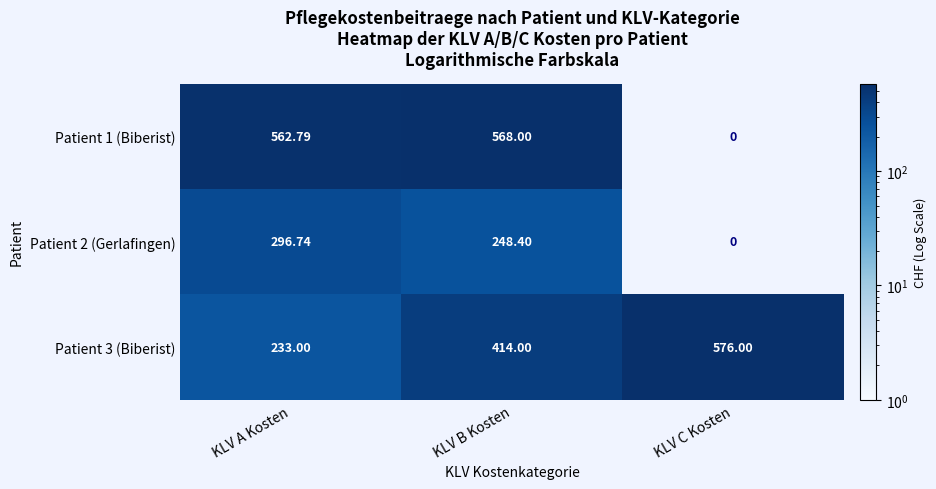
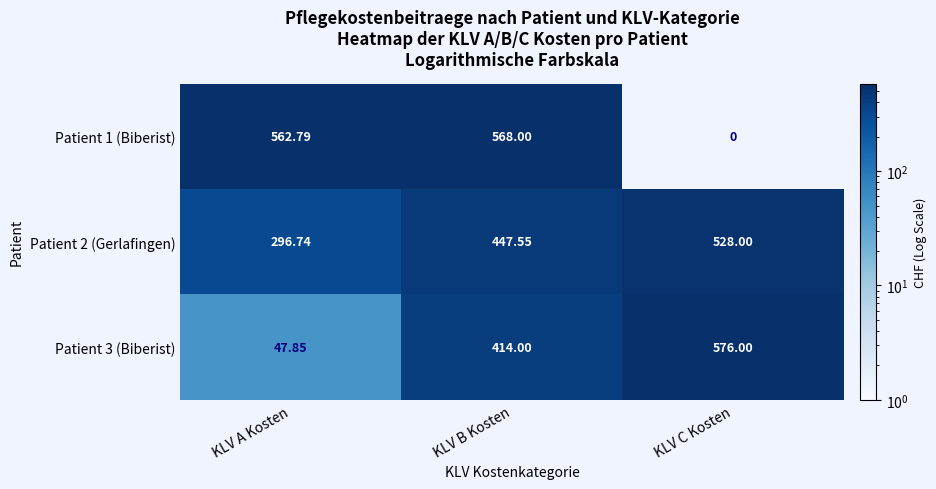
Patient 2 (Gerlafingen), KLV B Kosten: 248.40 -> 447.55
Patient 2 (Gerlafingen), KLV C Kosten: 0 -> 528.00
Patient 3 (Biberist), KLV A Kosten: 233.00 -> 47.85
